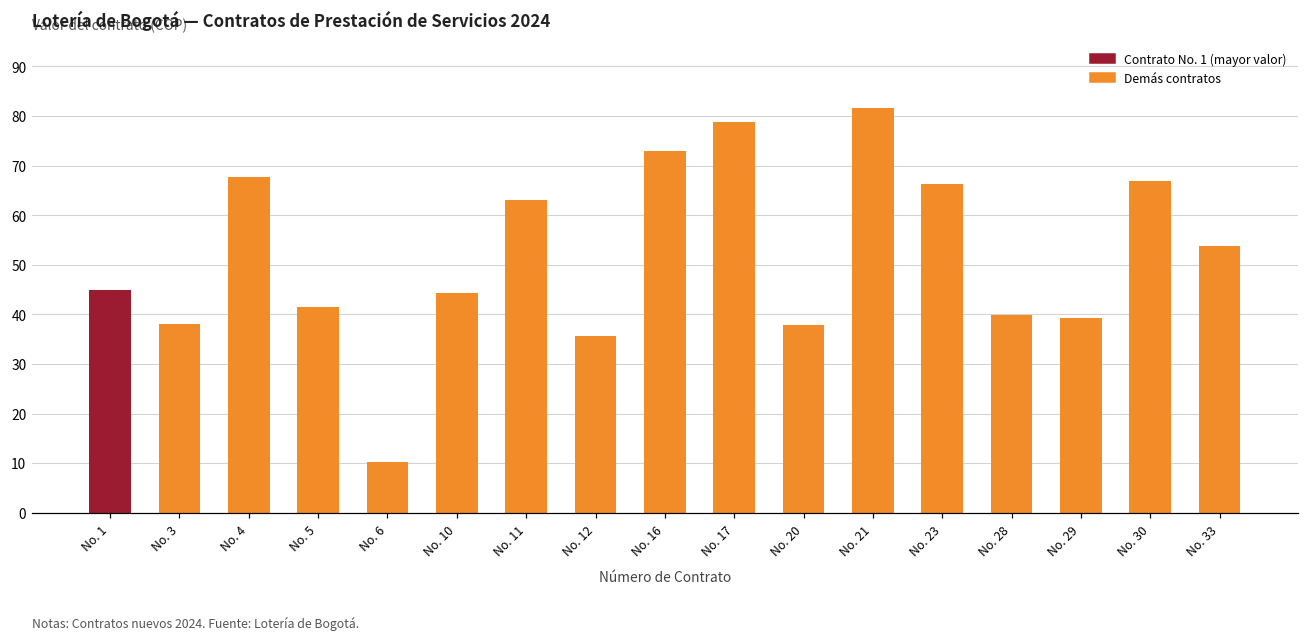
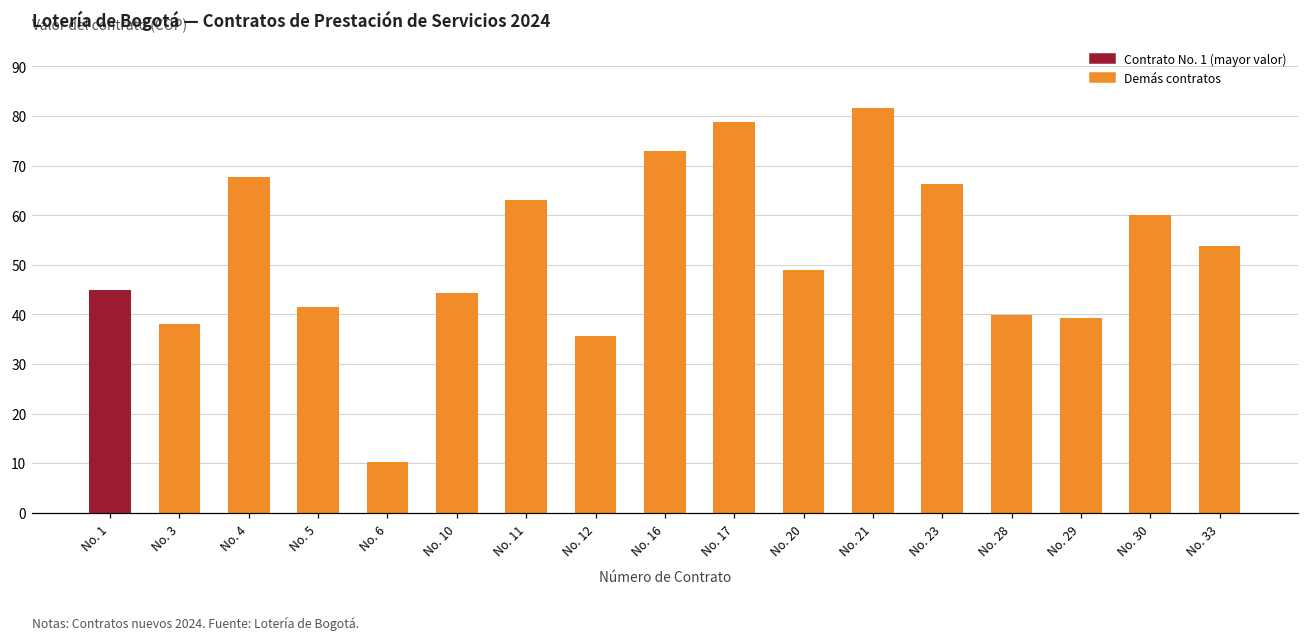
No. 20: 38 -> 49
No. 30: 67 -> 60
